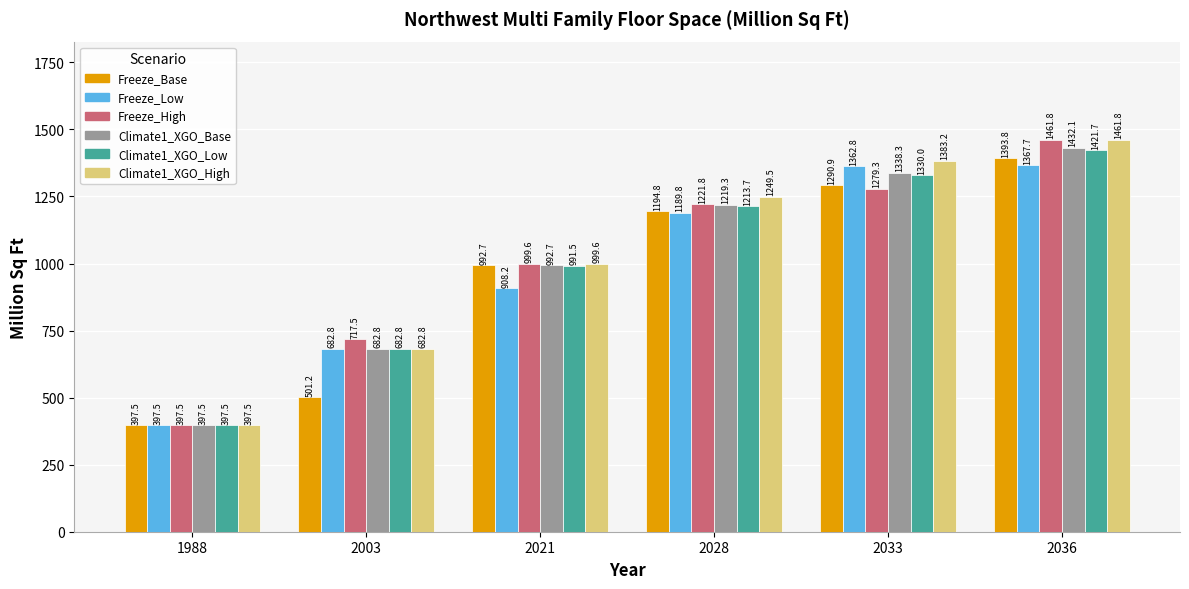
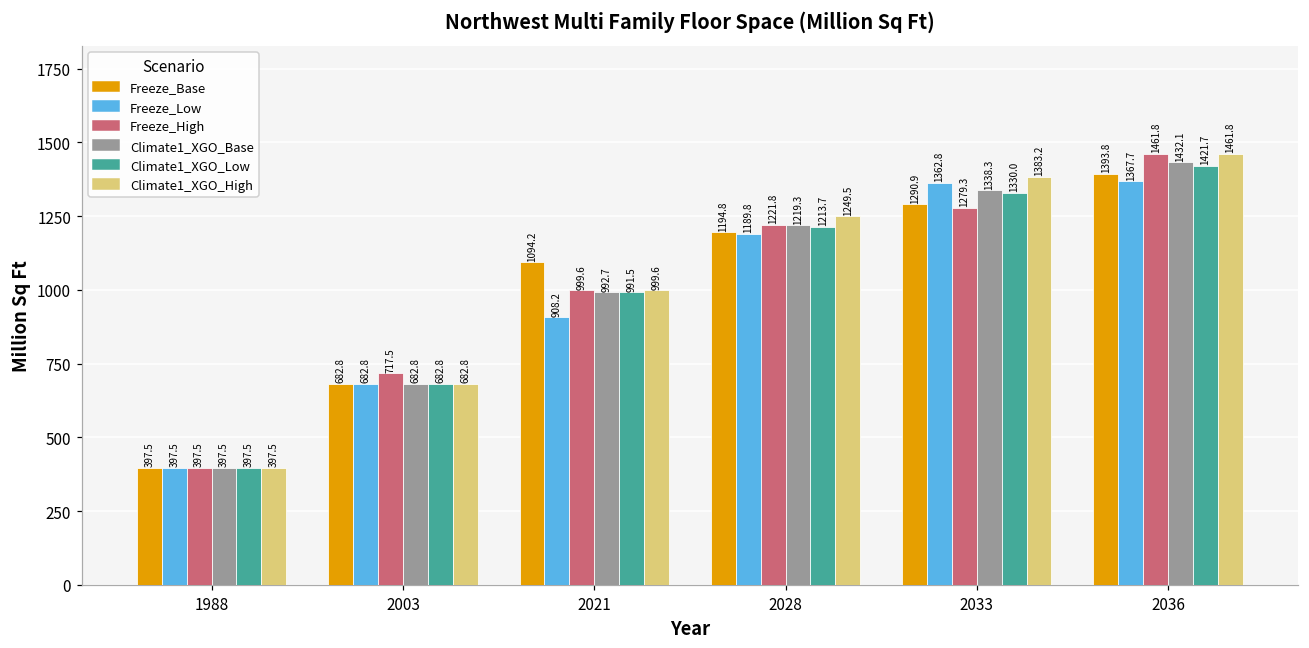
Freeze_Base, 2003: 501.2 -> 682.8
Freeze_Base, 2021: 992.7 -> 1094.2
